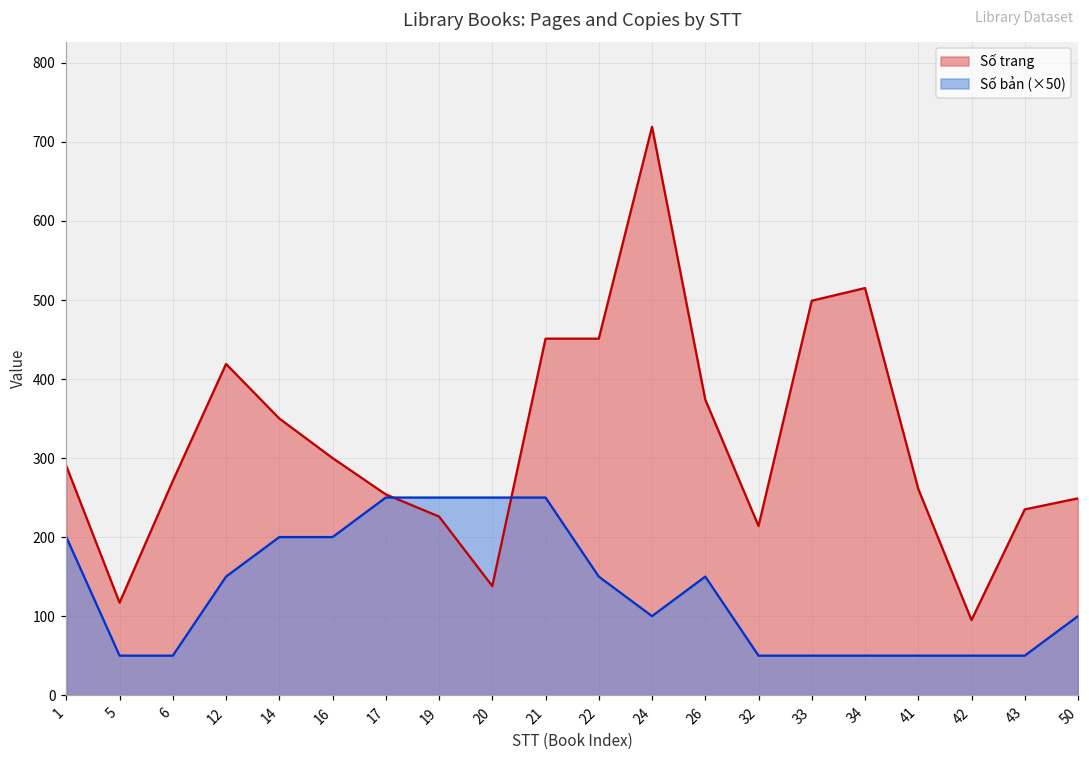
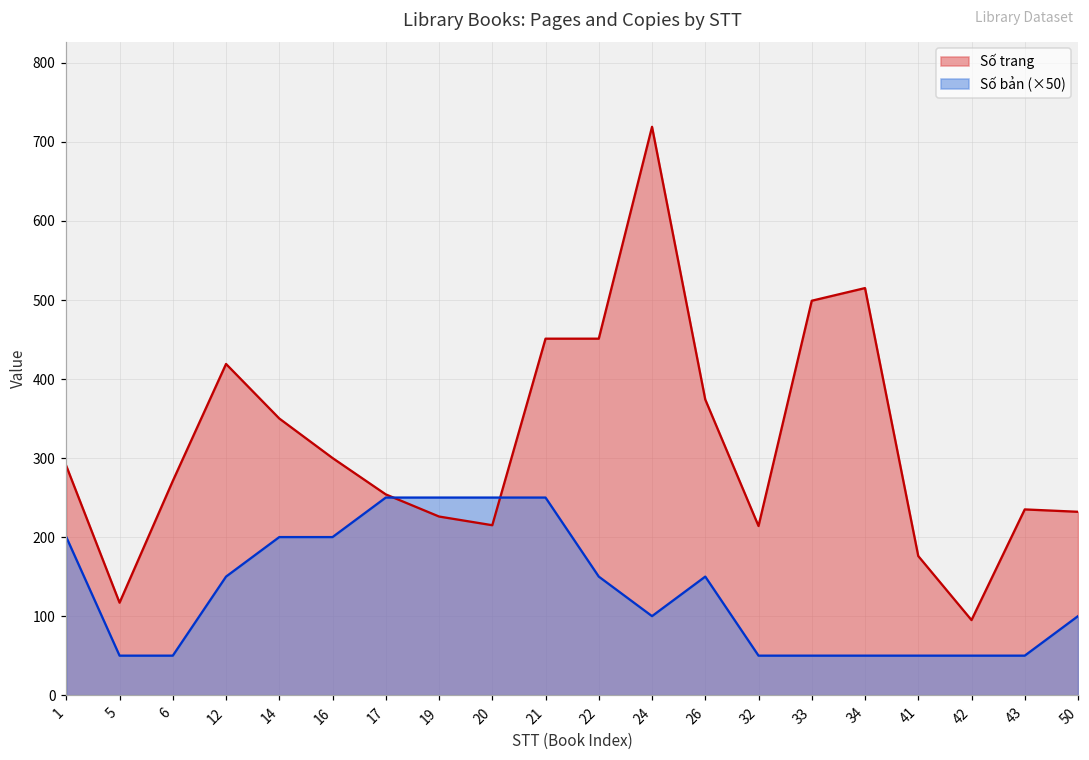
Số trang, 20: 140 -> 220
Số trang, 41: 260 -> 180
Số trang, 50: 250 -> 230
